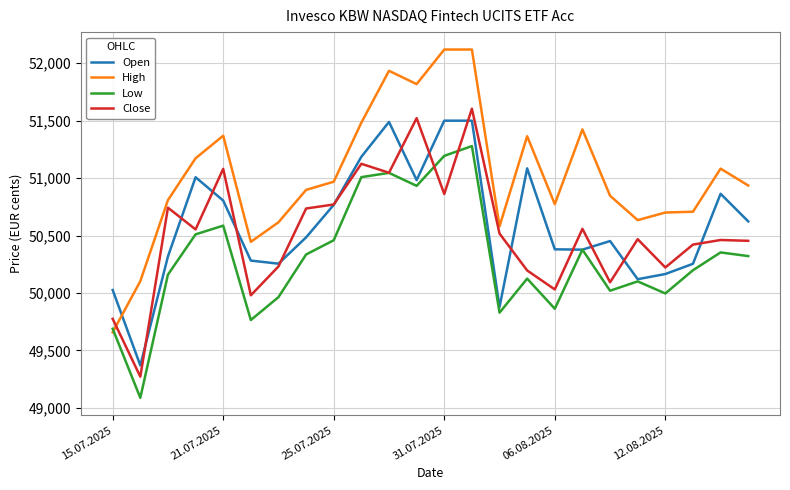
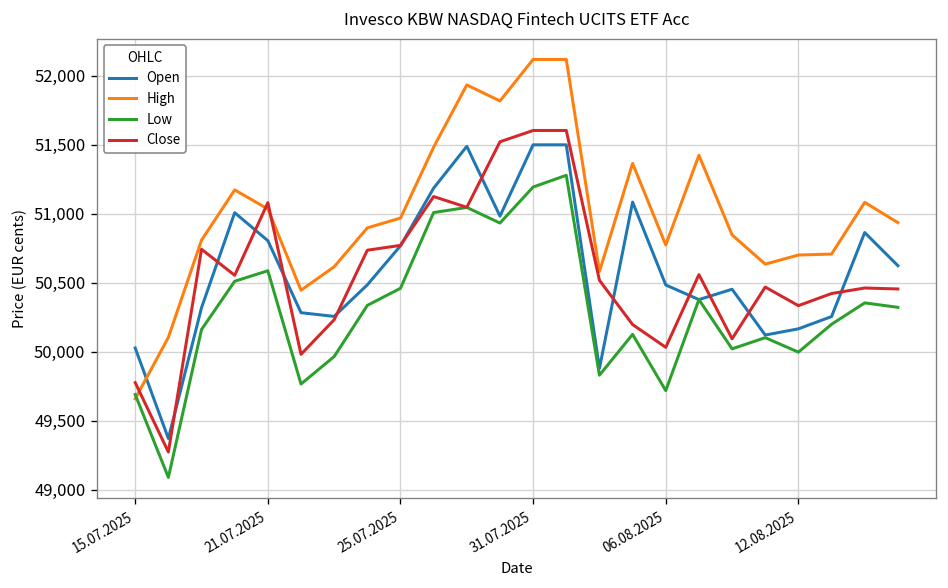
High, 21.07.2025: 51,370 -> 51,030
Close, 31.07.2025: 50,860 -> 51,600
Open, 06.08.2025: 50,380 -> 50,480
Low, 06.08.2025: 49,860 -> 49,720
Close, 12.08.2025: 50,220 -> 50,330
